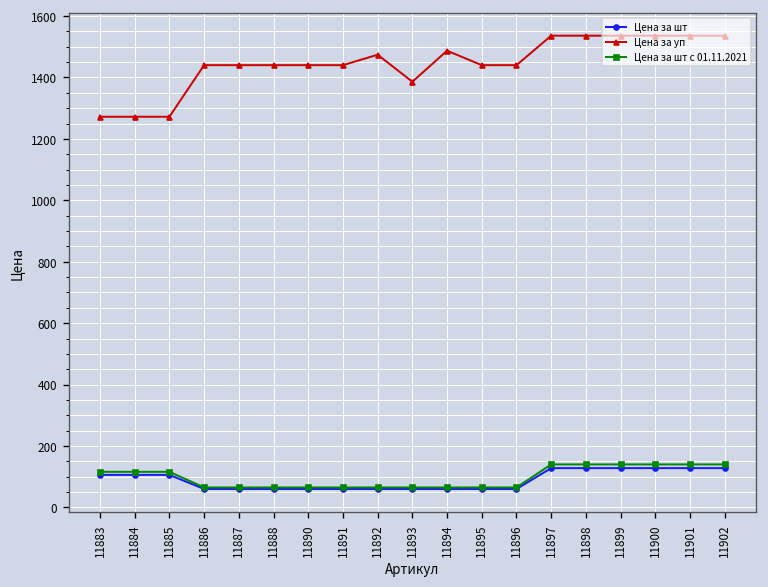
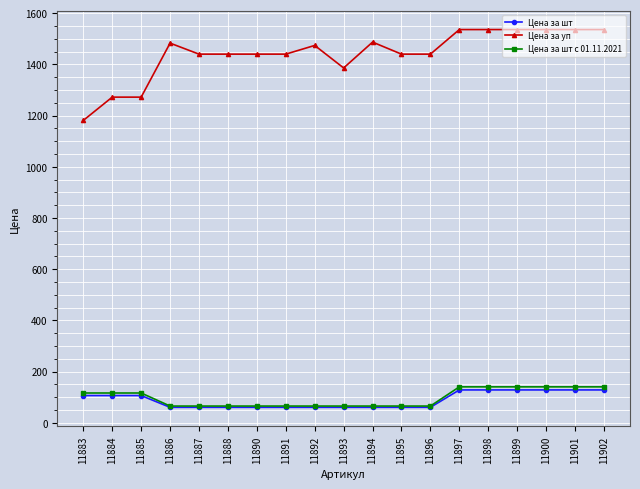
Цена за уп, 11883: 1270 -> 1180
Цена за уп, 11886: 1440 -> 1480
